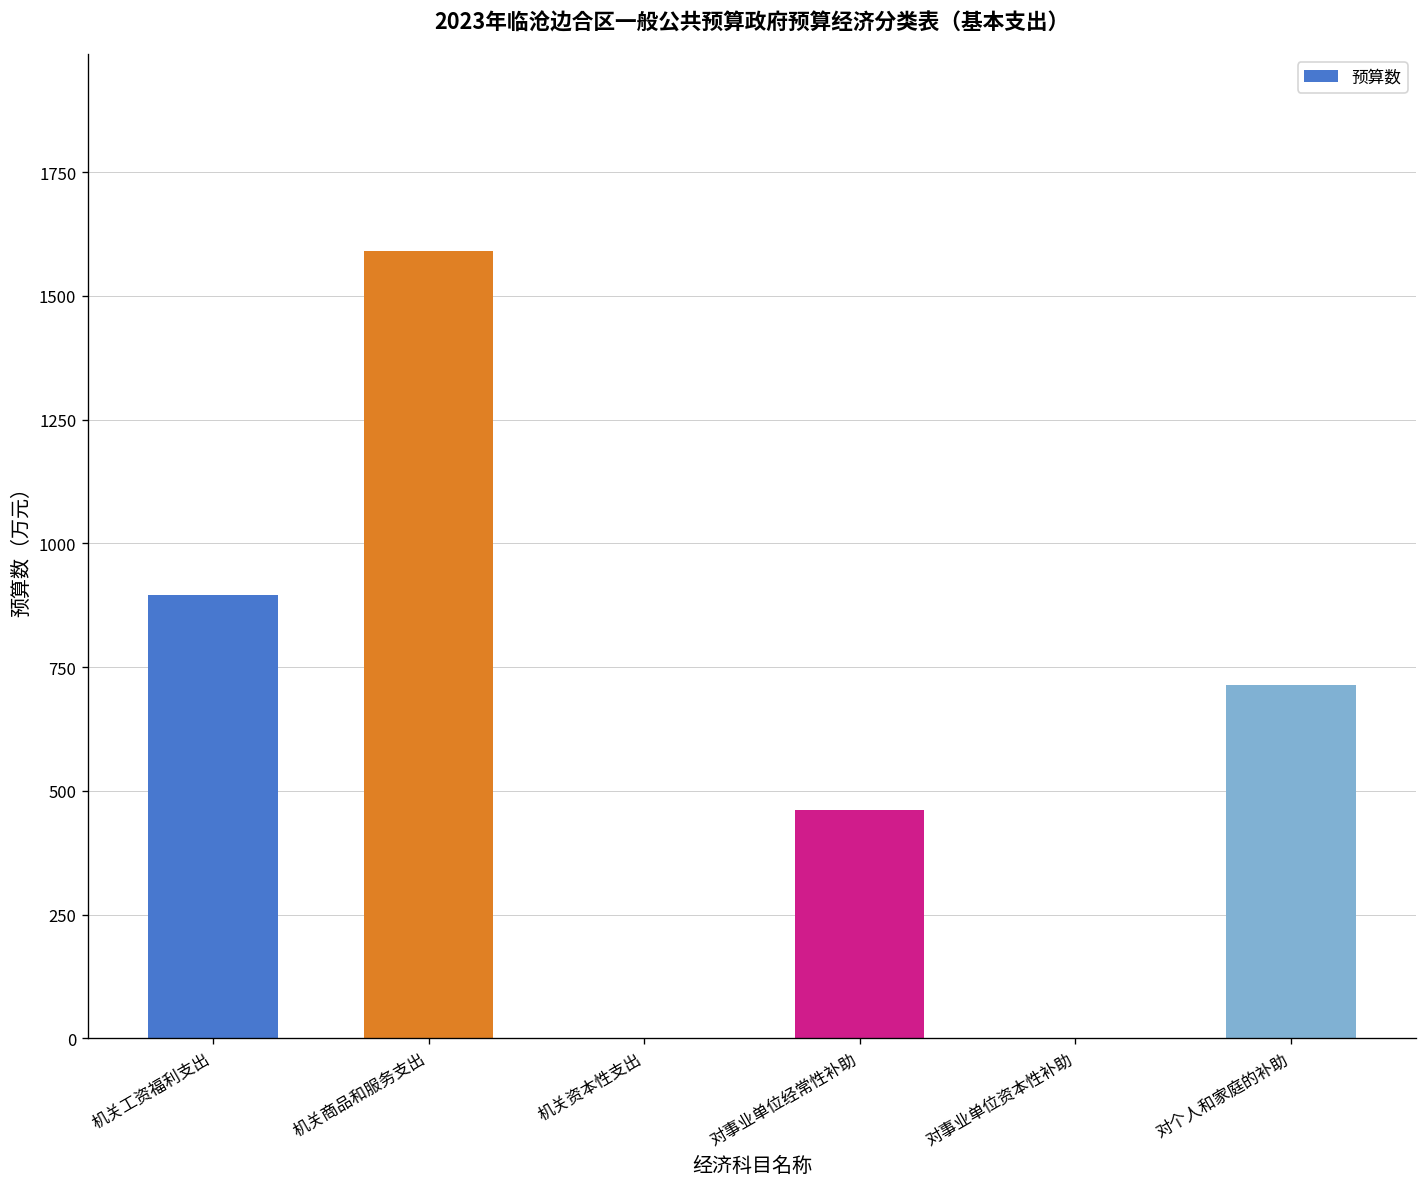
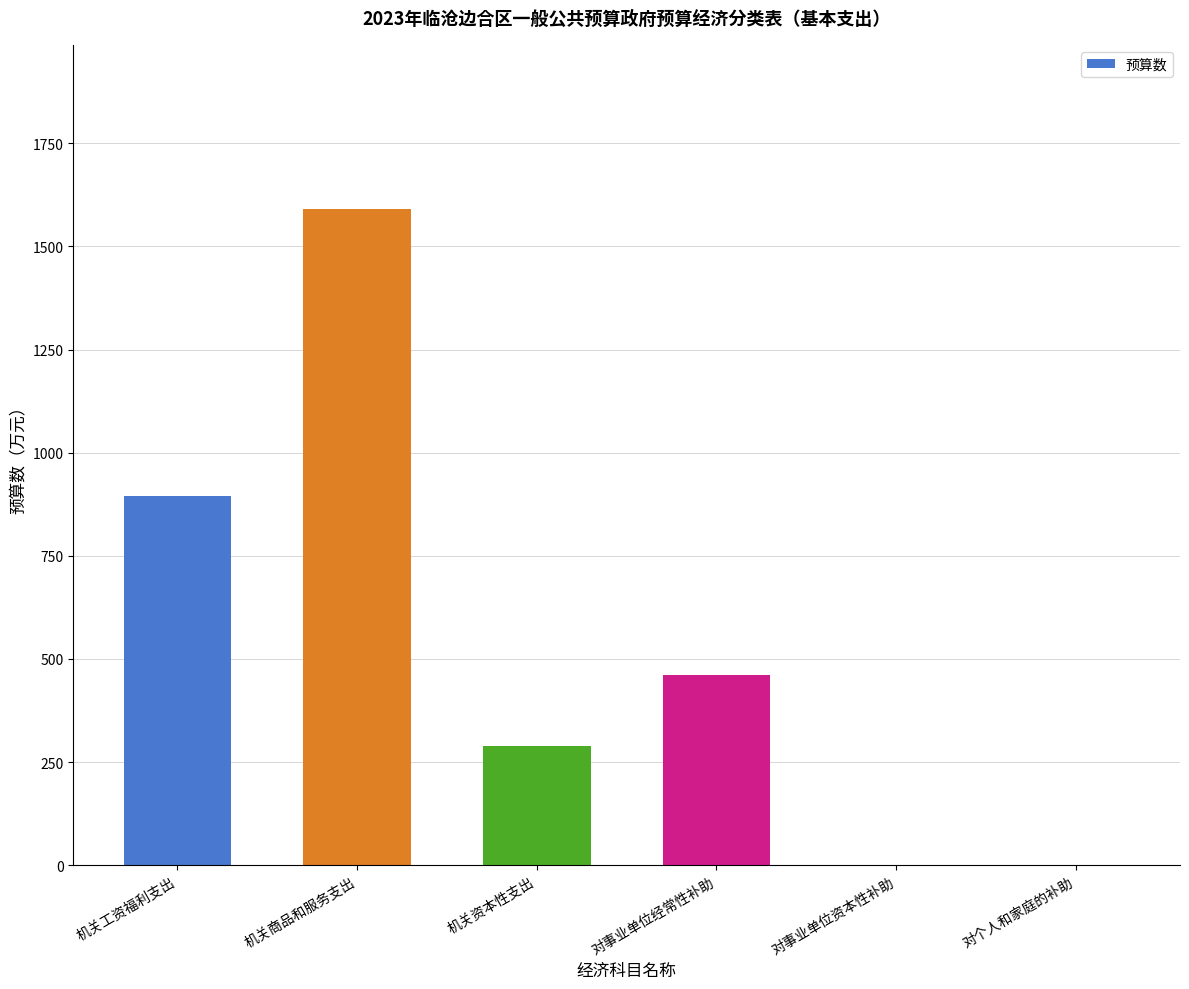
机关资本性支出: 0 -> 290
对个人和家庭的补助: 710 -> 0
